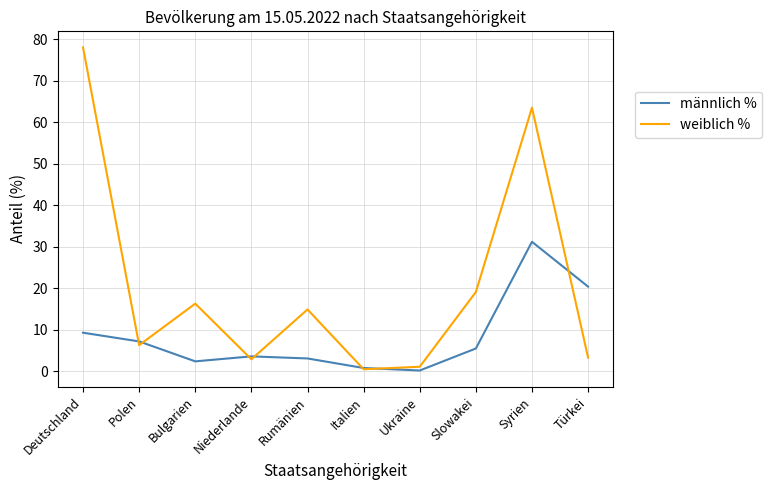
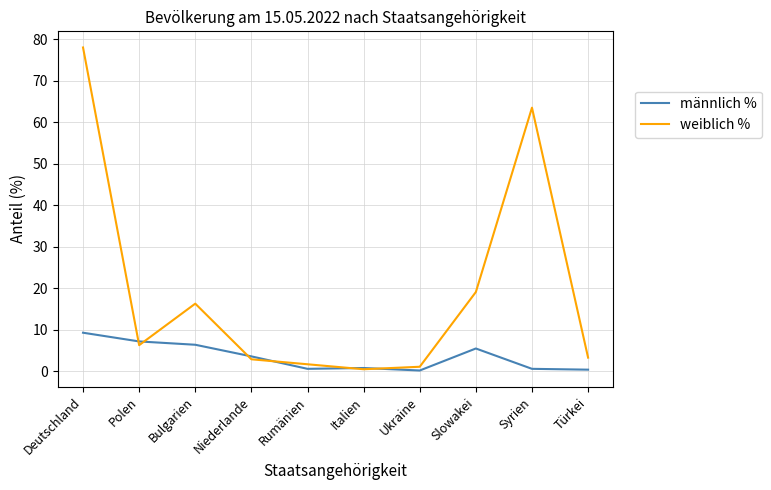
männlich %, Bulgarien: 2 -> 6
männlich %, Rumänien: 3 -> 1
weiblich %, Rumänien: 15 -> 2
männlich %, Syrien: 31 -> 1
männlich %, Türkei: 20 -> 0
